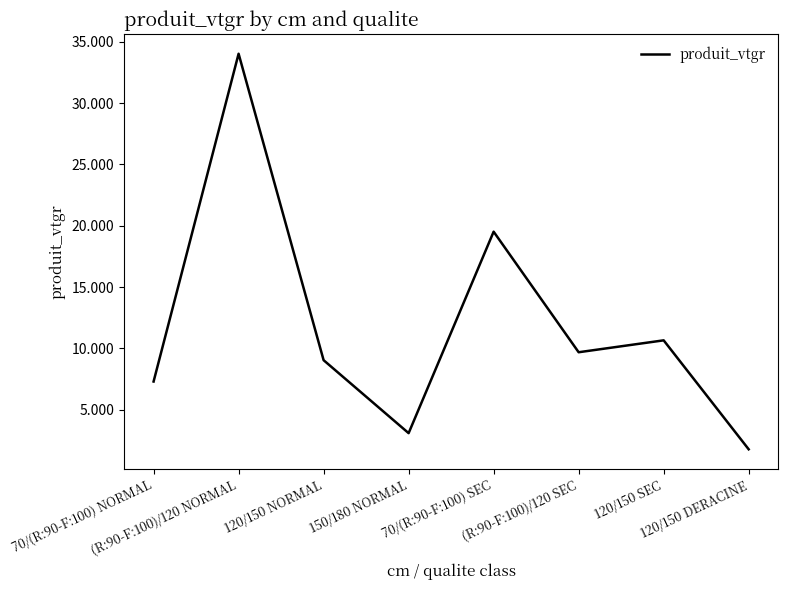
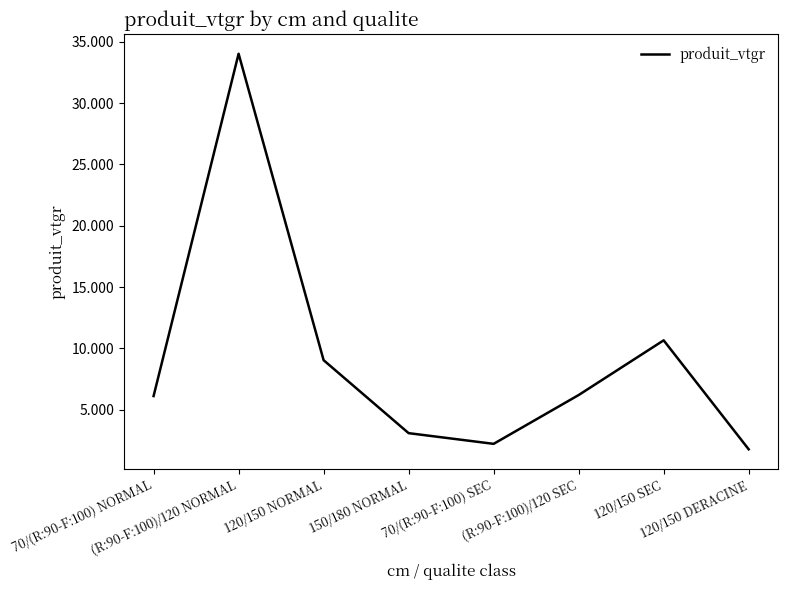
70/(R:90-F:100) NORMAL: 7.3 -> 6.1
70/(R:90-F:100) SEC: 19.5 -> 2.2
(R:90-F:100)/120 SEC: 9.7 -> 6.2
